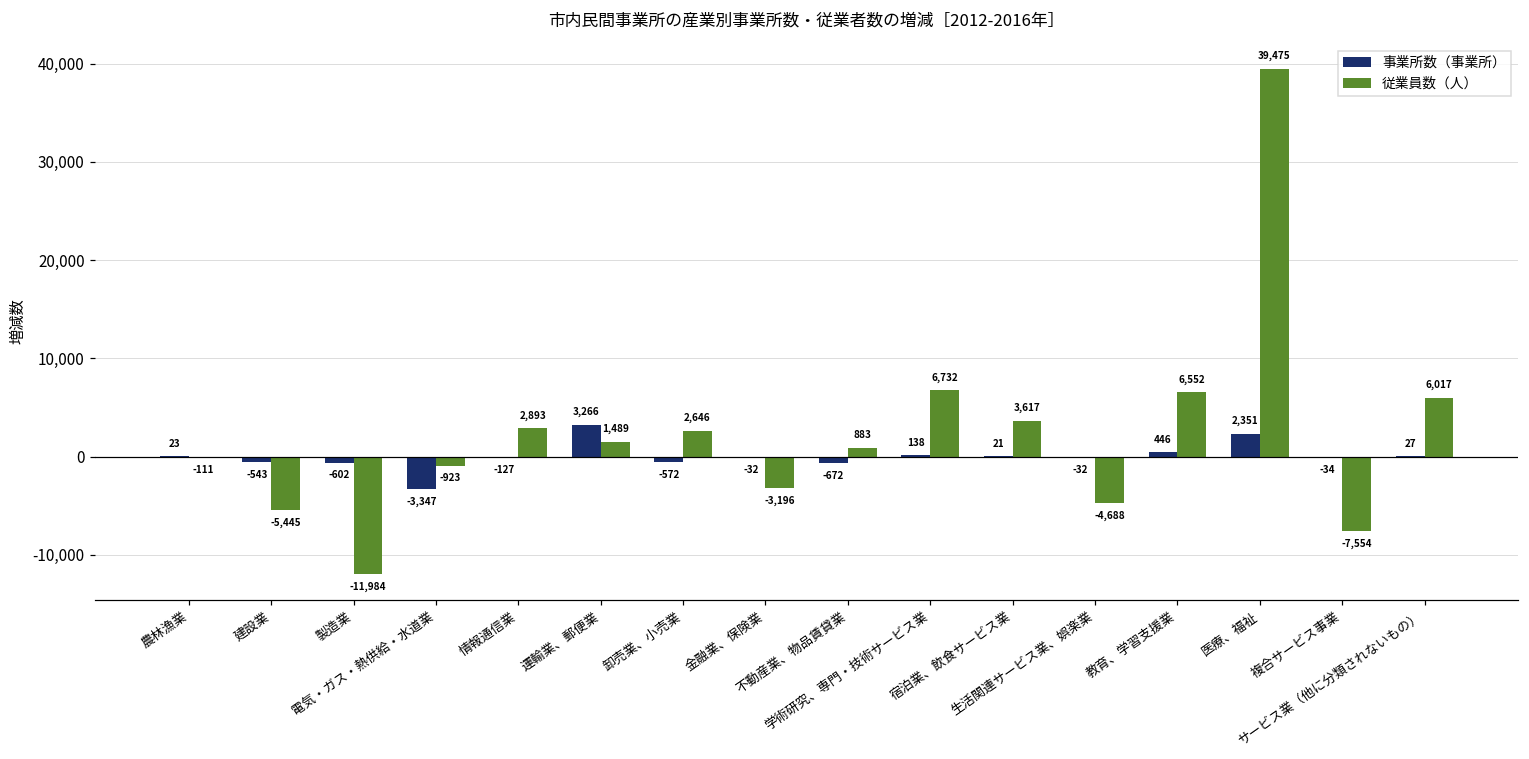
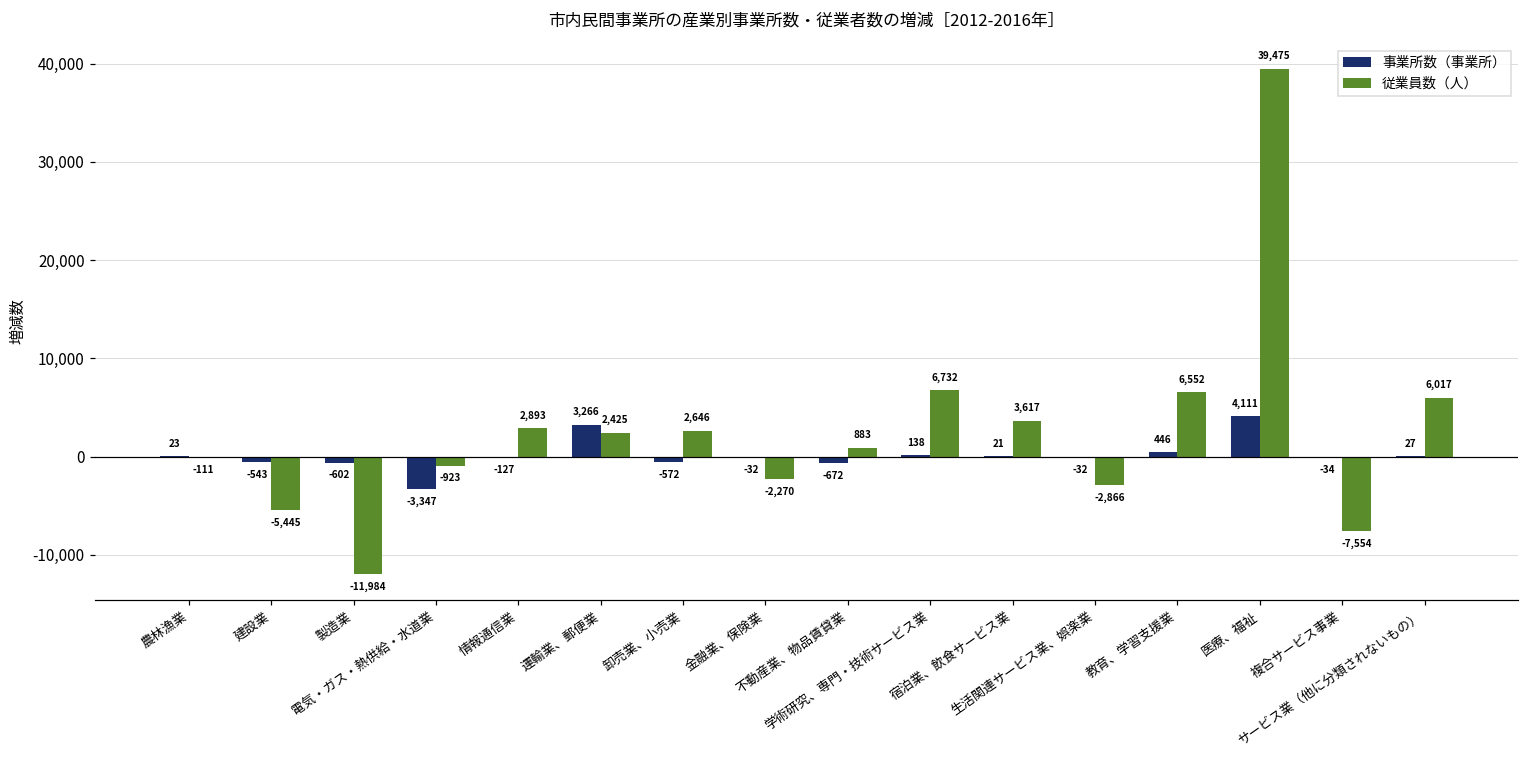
従業員数（人）, 運輸業、郵便業: 1,489 -> 2,425
従業員数（人）, 金融業、保険業: -3,196 -> -2,270
従業員数（人）, 生活関連サービス業、娯楽業: -4,688 -> -2,866
事業所数（事業所）, 医療、福祉: 2,351 -> 4,111
